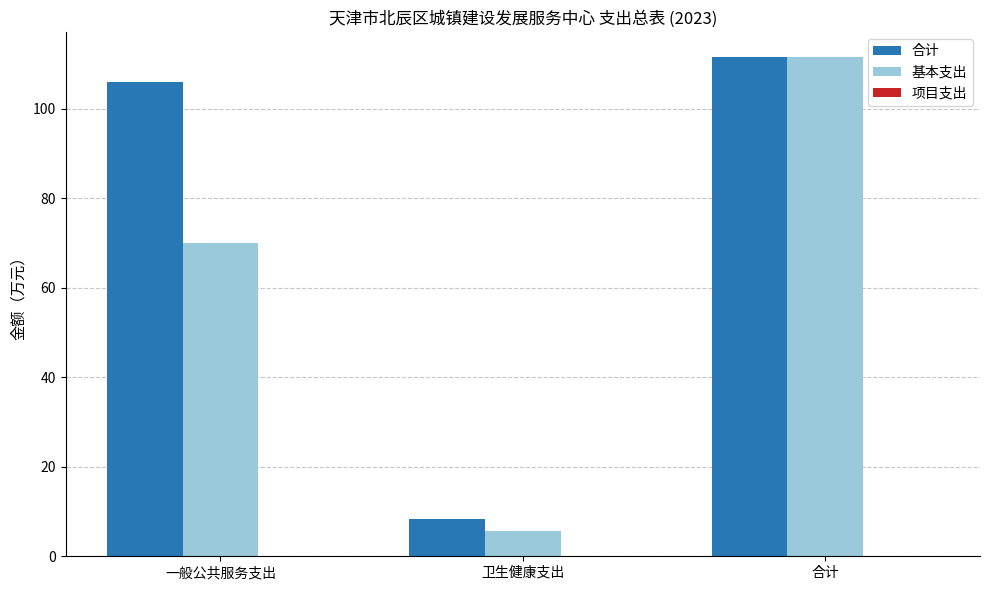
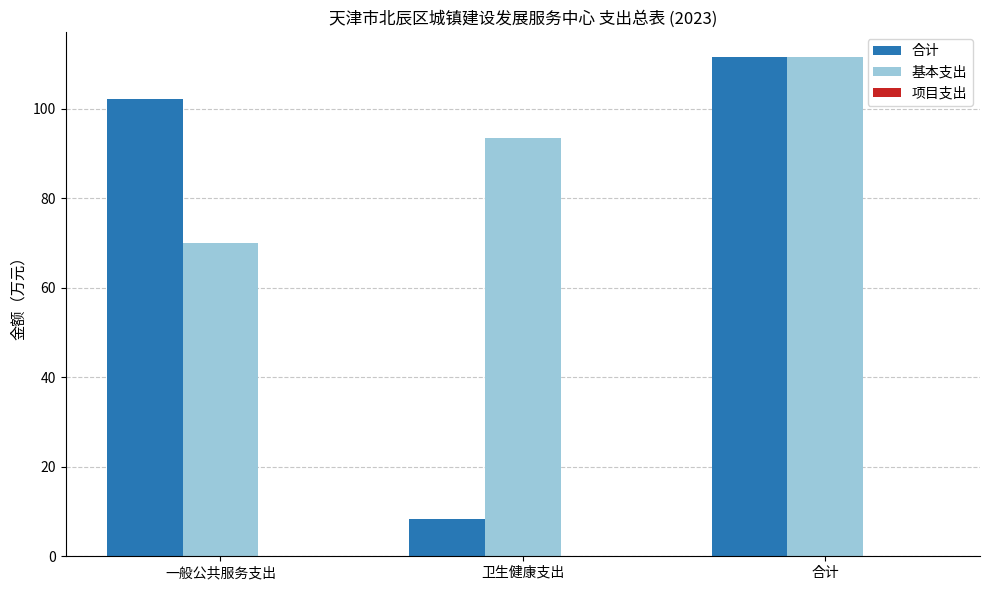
合计, 一般公共服务支出: 106 -> 102
基本支出, 卫生健康支出: 6 -> 93
